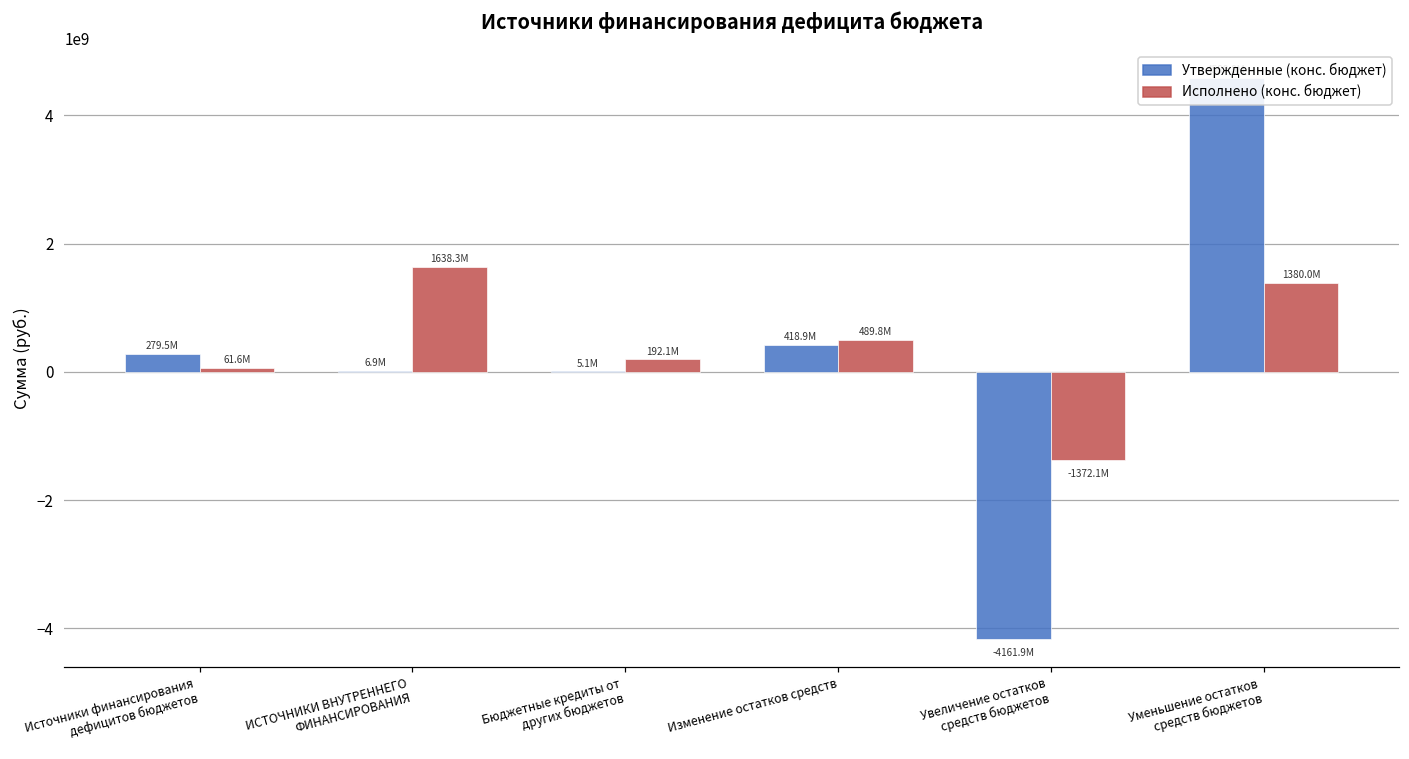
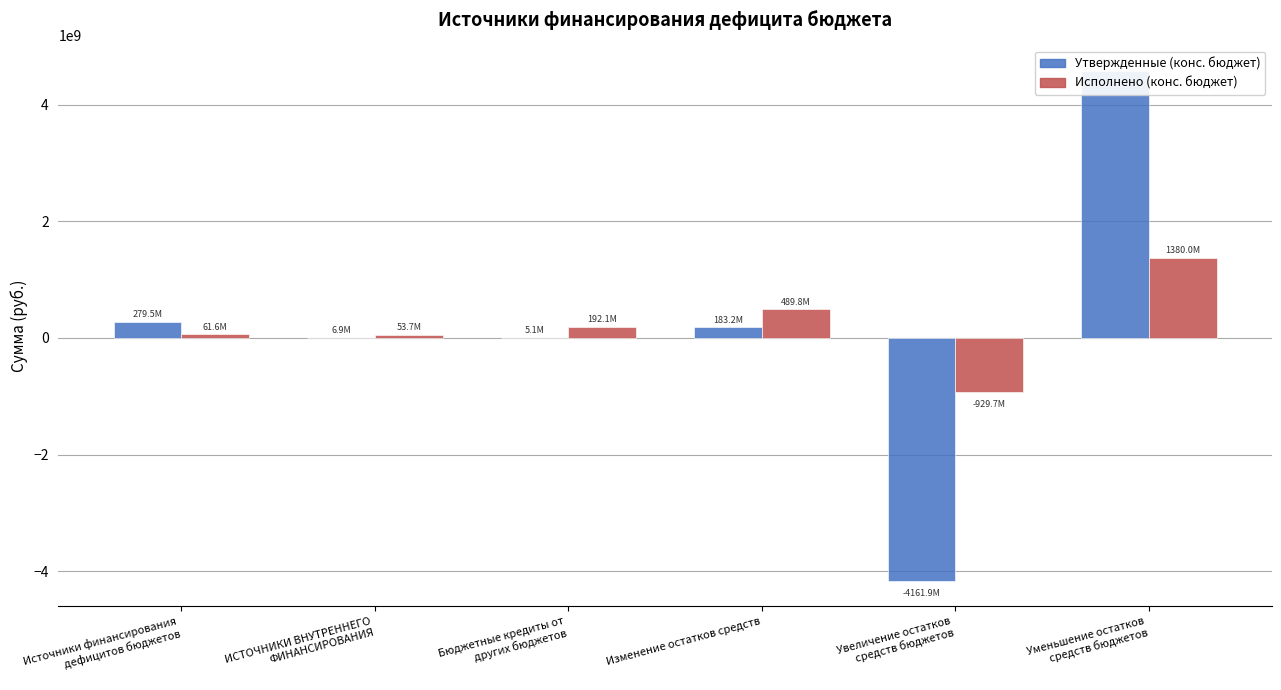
Исполнено (конс. бюджет), ИСТОЧНИКИ ВНУТРЕННЕГО ФИНАНСИРОВАНИЯ: 1638.3M -> 53.7M
Утвержденные (конс. бюджет), Изменение остатков средств: 418.9M -> 183.2M
Исполнено (конс. бюджет), Увеличение остатков средств бюджетов: -1372.1M -> -929.7M
